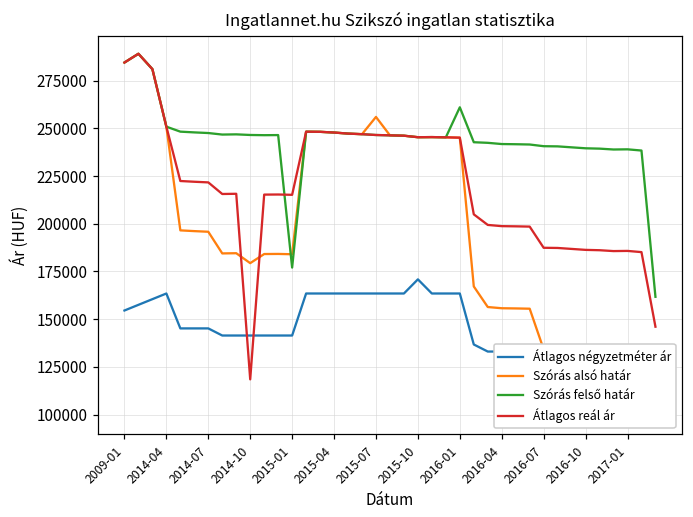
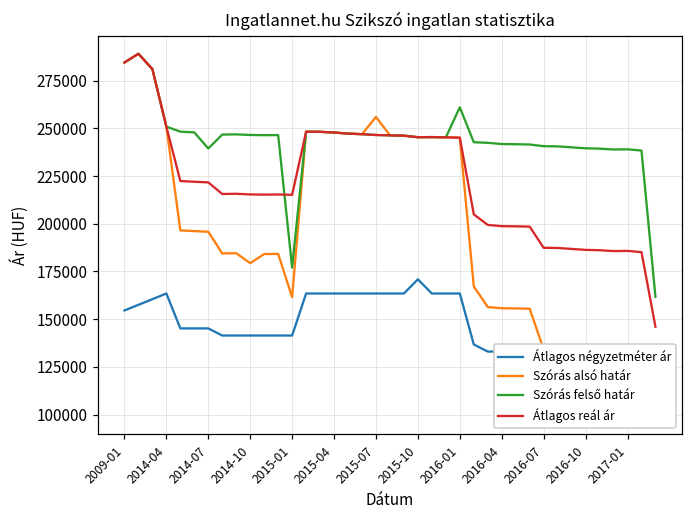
Szórás felső határ, 2014-07: 248000 -> 239000
Átlagos reál ár, 2014-10: 118000 -> 215000
Szórás alsó határ, 2015-01: 184000 -> 162000
